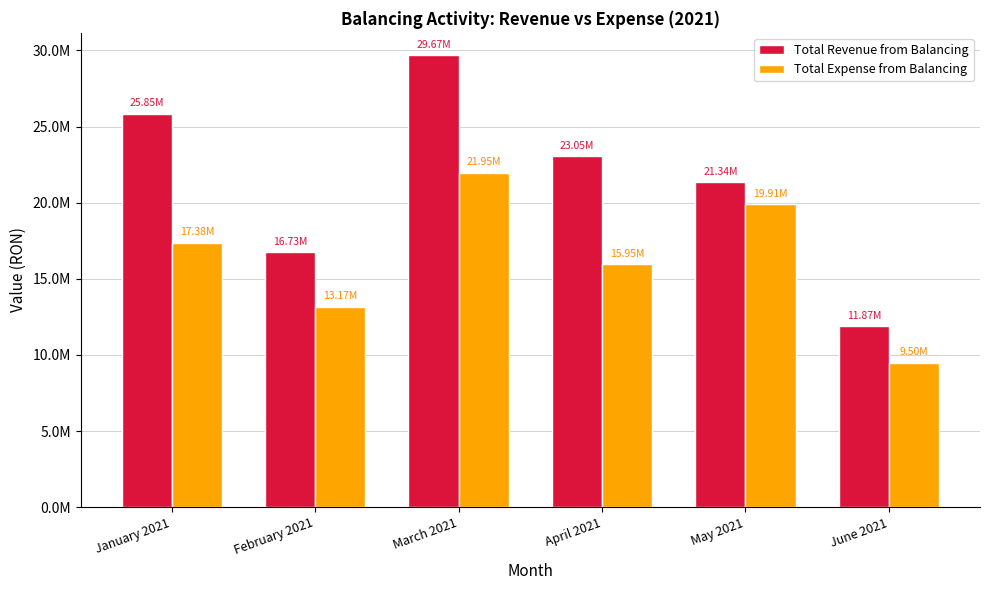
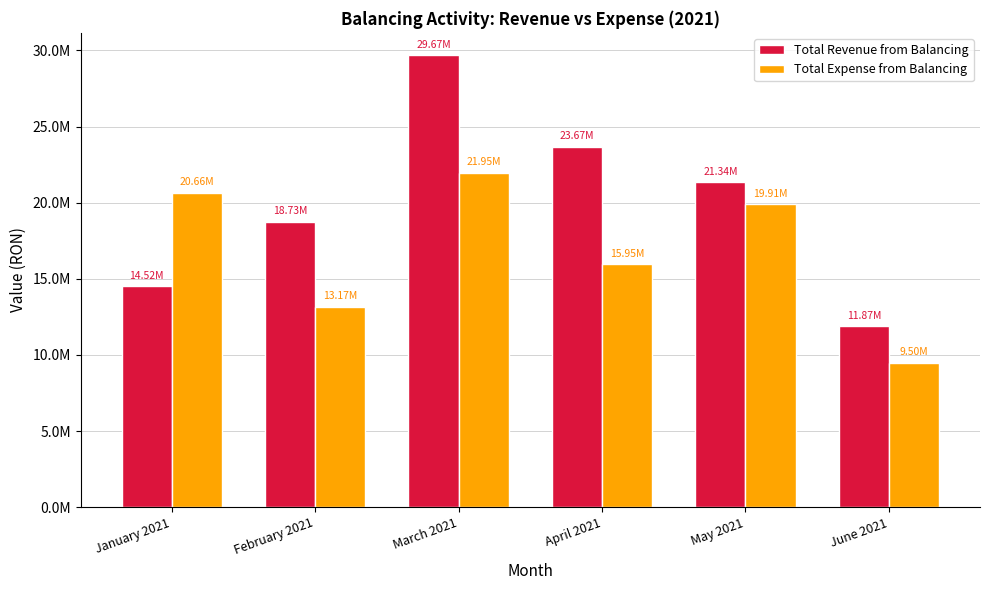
Total Revenue from Balancing, January 2021: 25.85M -> 14.52M
Total Expense from Balancing, January 2021: 17.38M -> 20.66M
Total Revenue from Balancing, February 2021: 16.73M -> 18.73M
Total Revenue from Balancing, April 2021: 23.05M -> 23.67M
